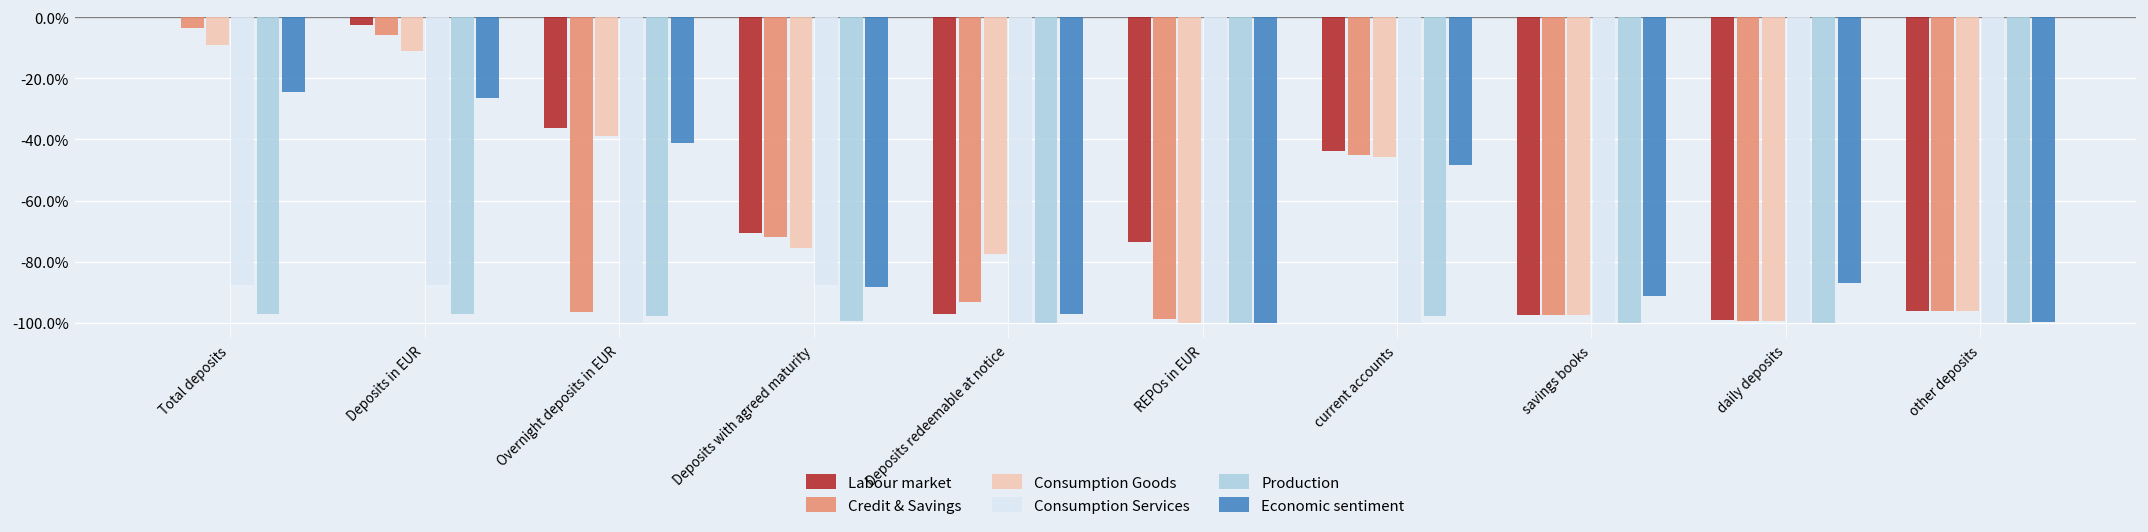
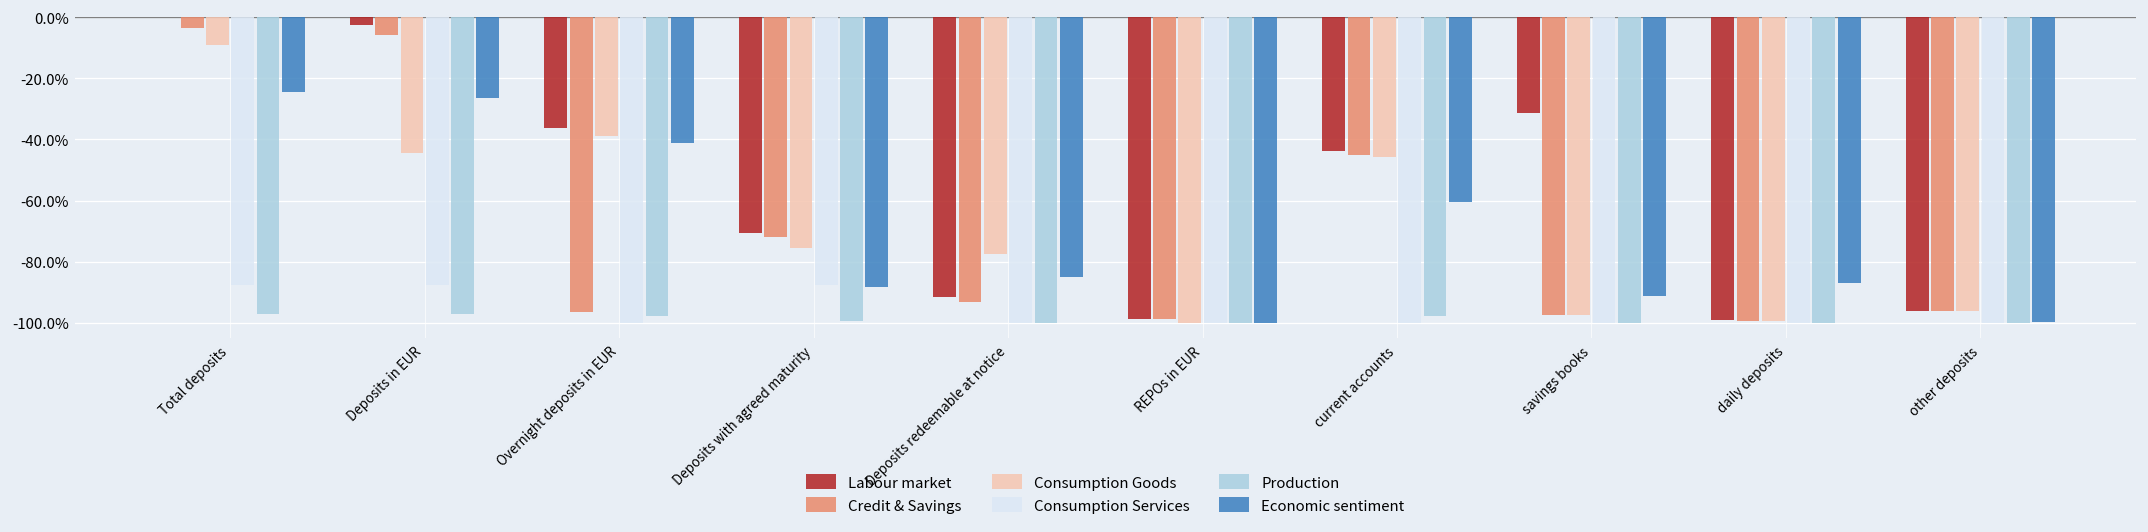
Consumption Goods, Deposits in EUR: -11% -> -44%
Labour market, Deposits redeemable at notice: -97% -> -92%
Economic sentiment, Deposits redeemable at notice: -97% -> -85%
Labour market, REPOs in EUR: -73% -> -99%
Economic sentiment, current accounts: -48% -> -60%
Labour market, savings books: -97% -> -31%
